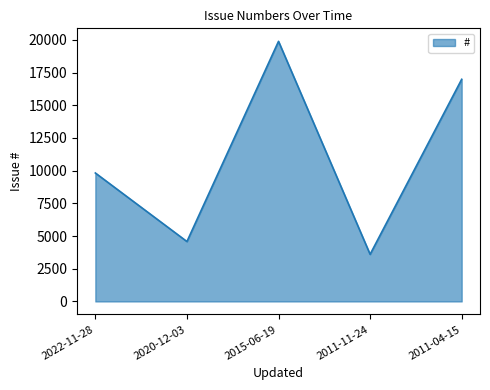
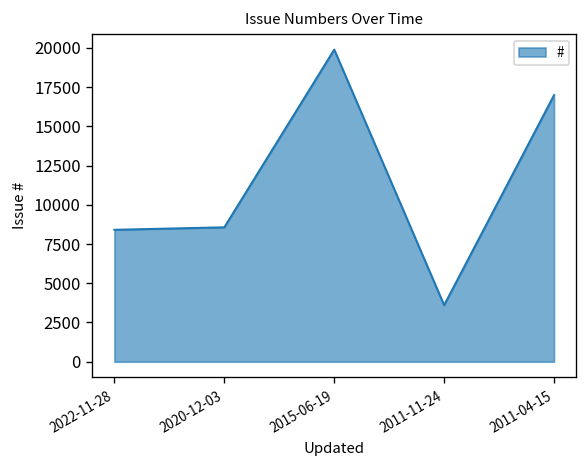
2022-11-28: 9800 -> 8400
2020-12-03: 4600 -> 8600
